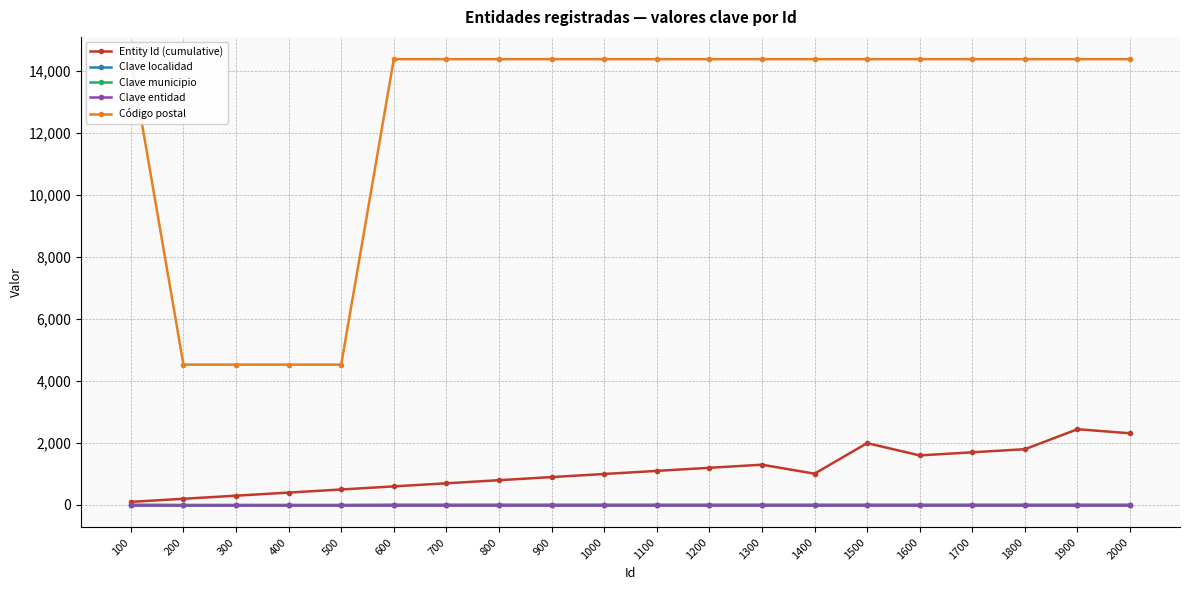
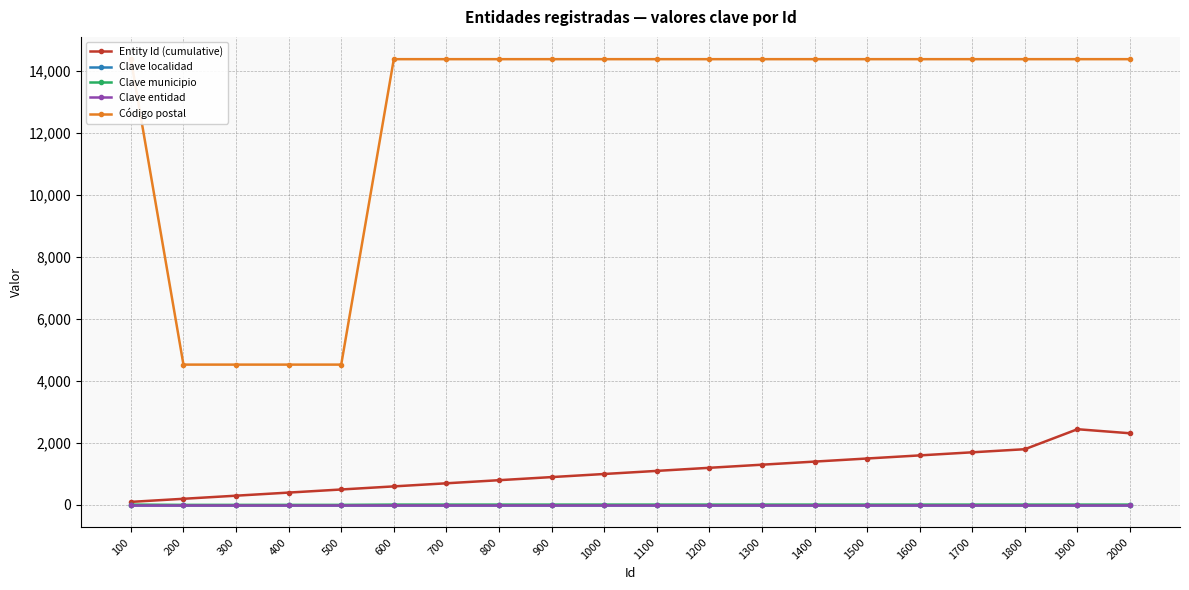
Entity Id (cumulative), 1400: 1,000 -> 1,400
Entity Id (cumulative), 1500: 2,000 -> 1,500
